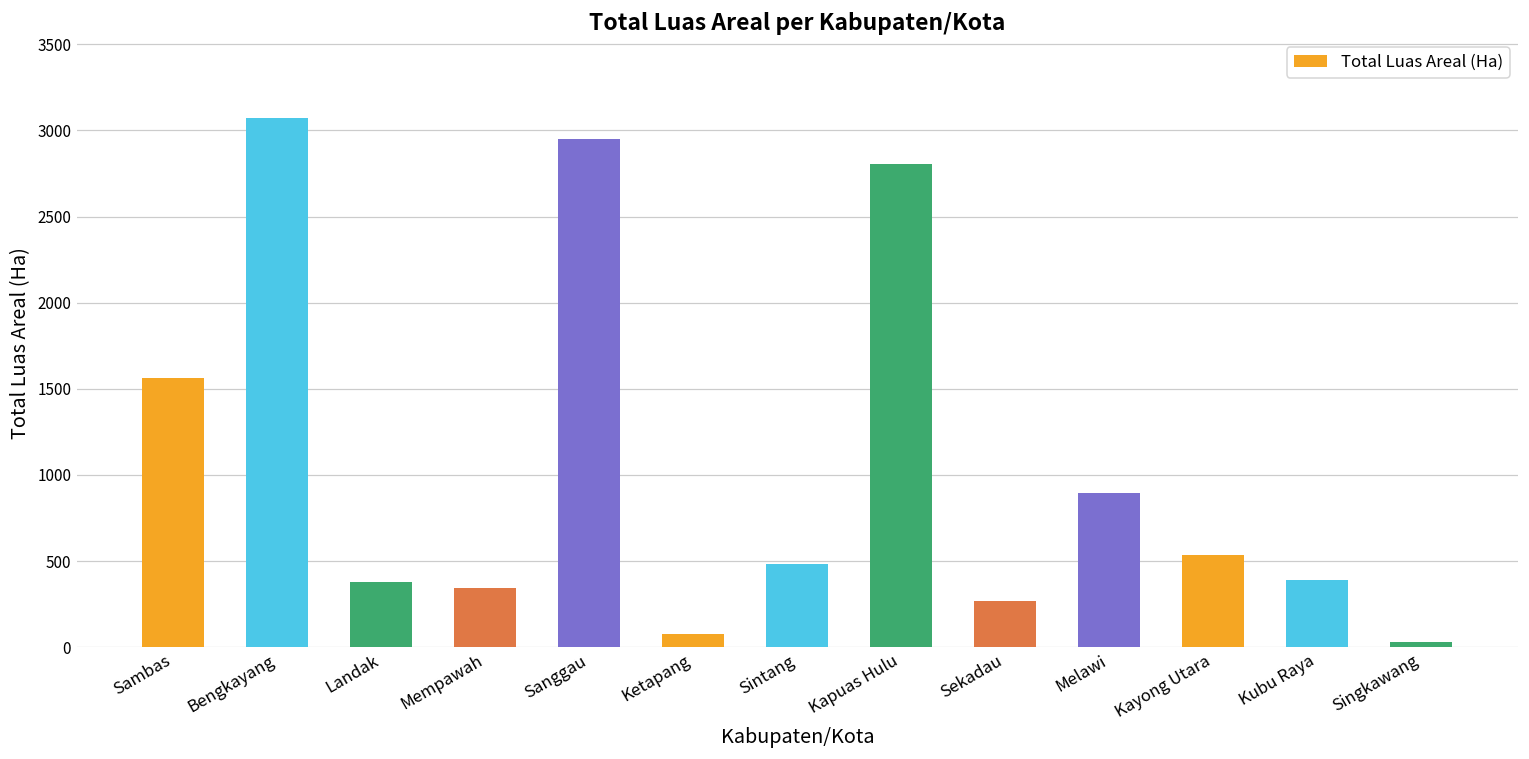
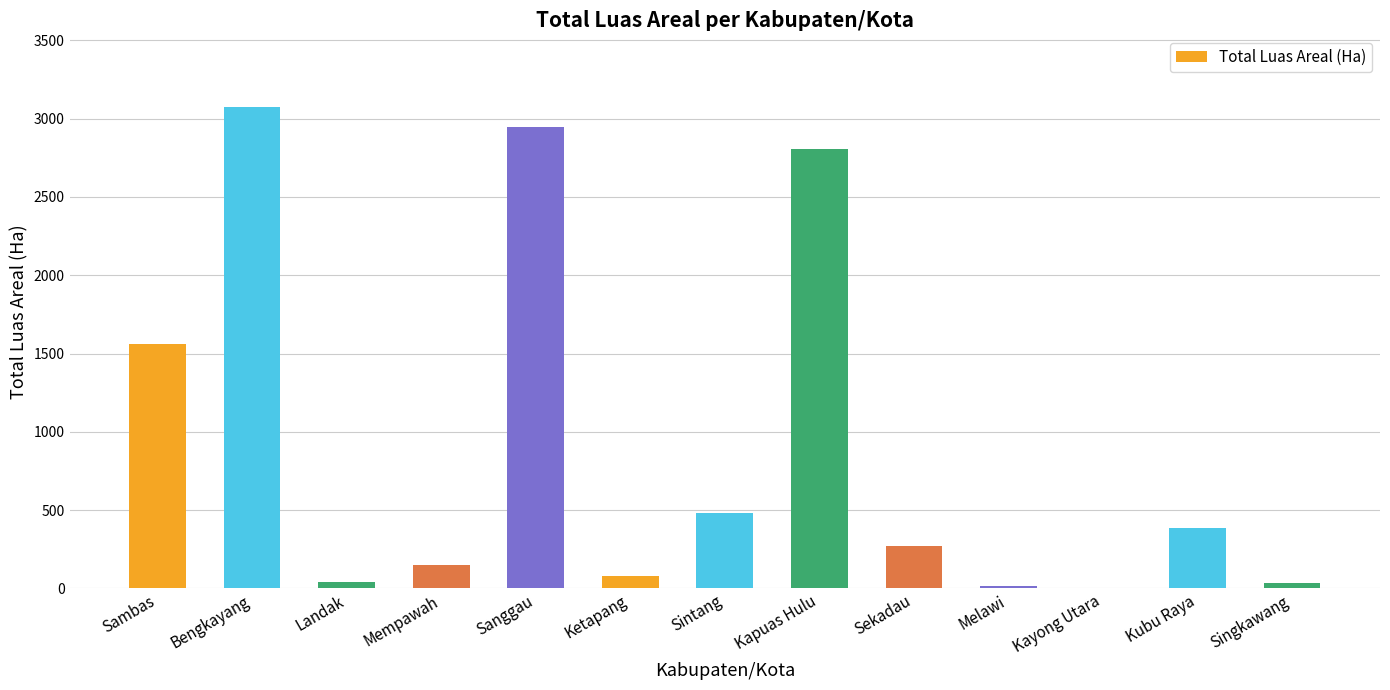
Landak: 380 -> 40
Mempawah: 340 -> 150
Melawi: 890 -> 20
Kayong Utara: 540 -> 0
